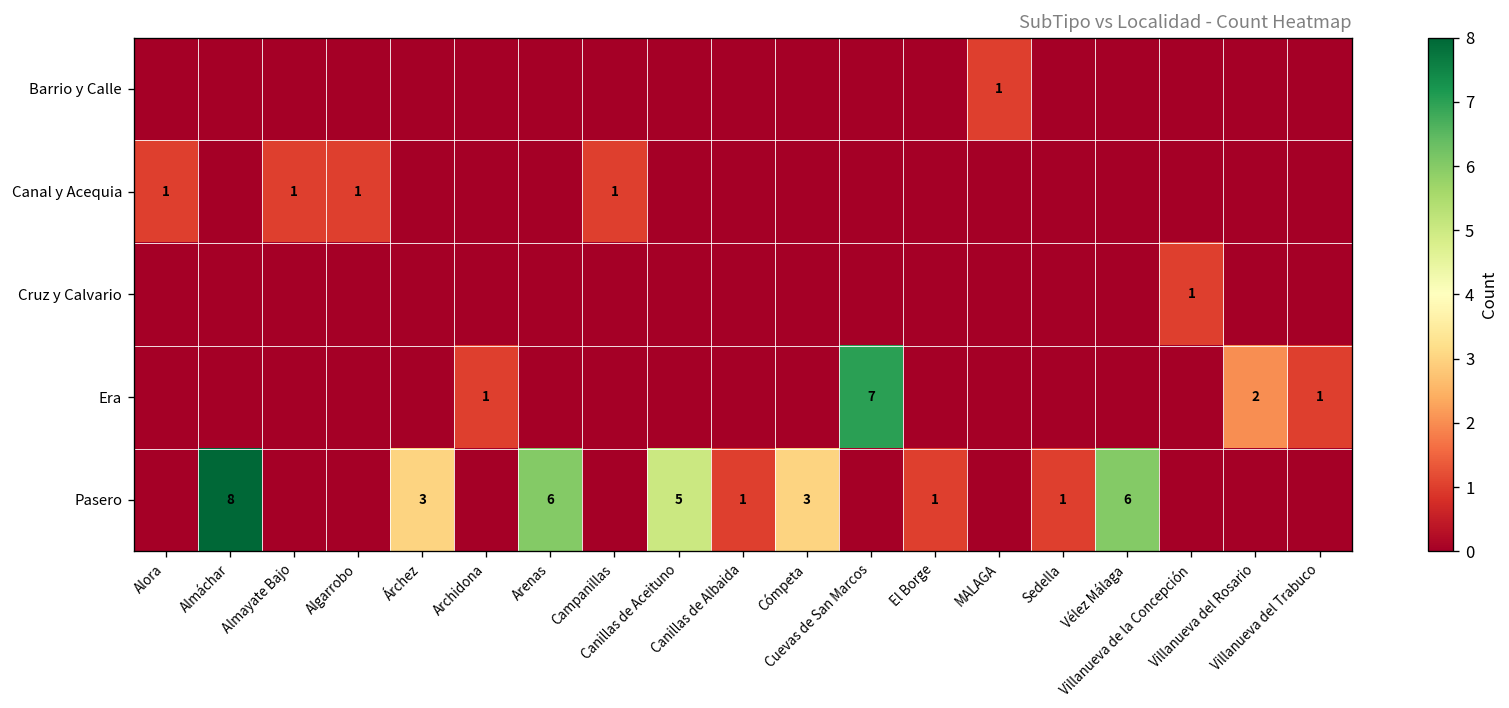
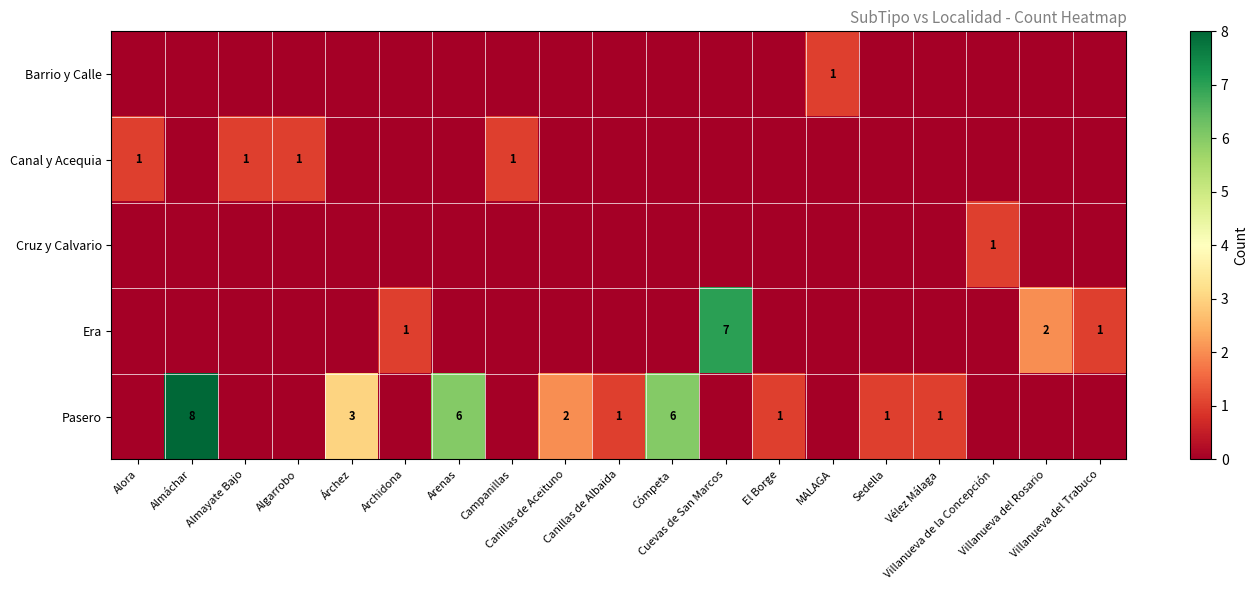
Pasero, Canillas de Aceituno: 5 -> 2
Pasero, Cómpeta: 3 -> 6
Pasero, Vélez Málaga: 6 -> 1
